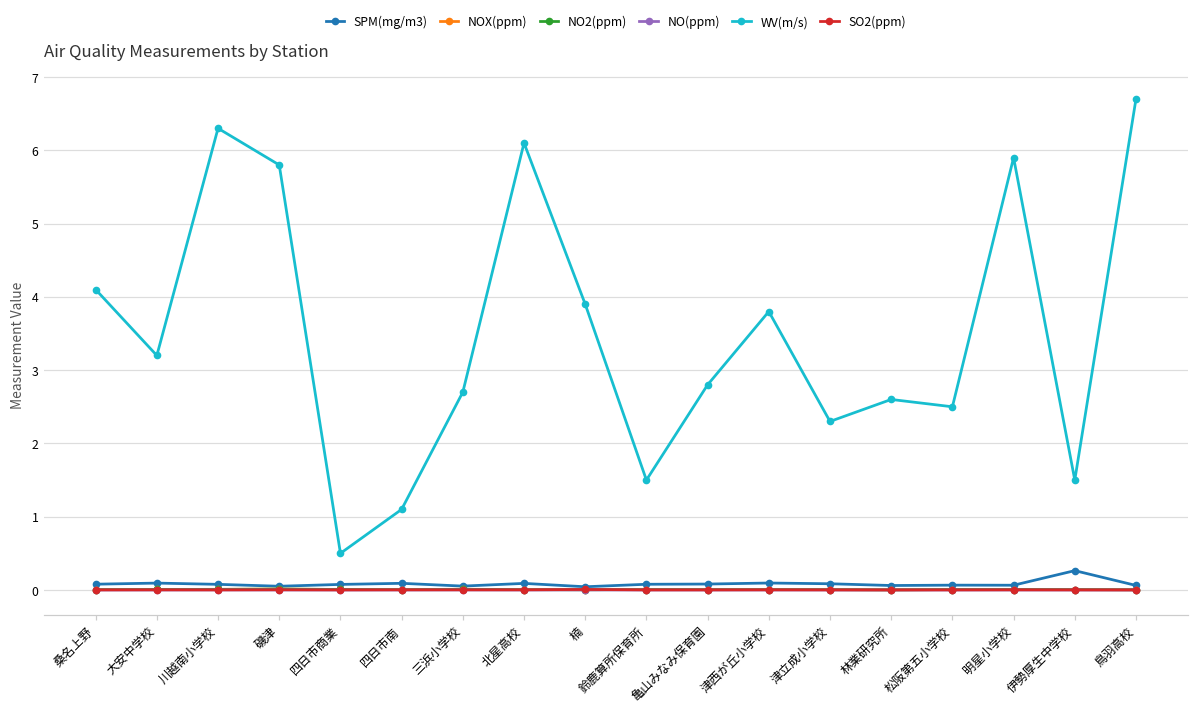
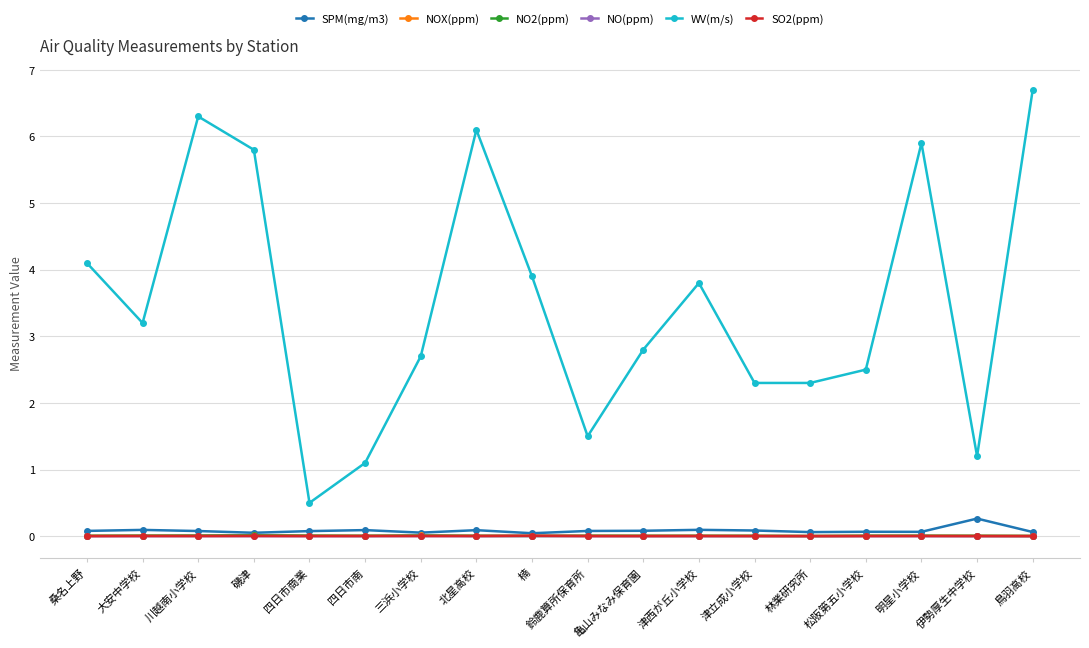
WV(m/s), 林業研究所: 2.6 -> 2.3
WV(m/s), 伊勢厚生中学校: 1.5 -> 1.2
